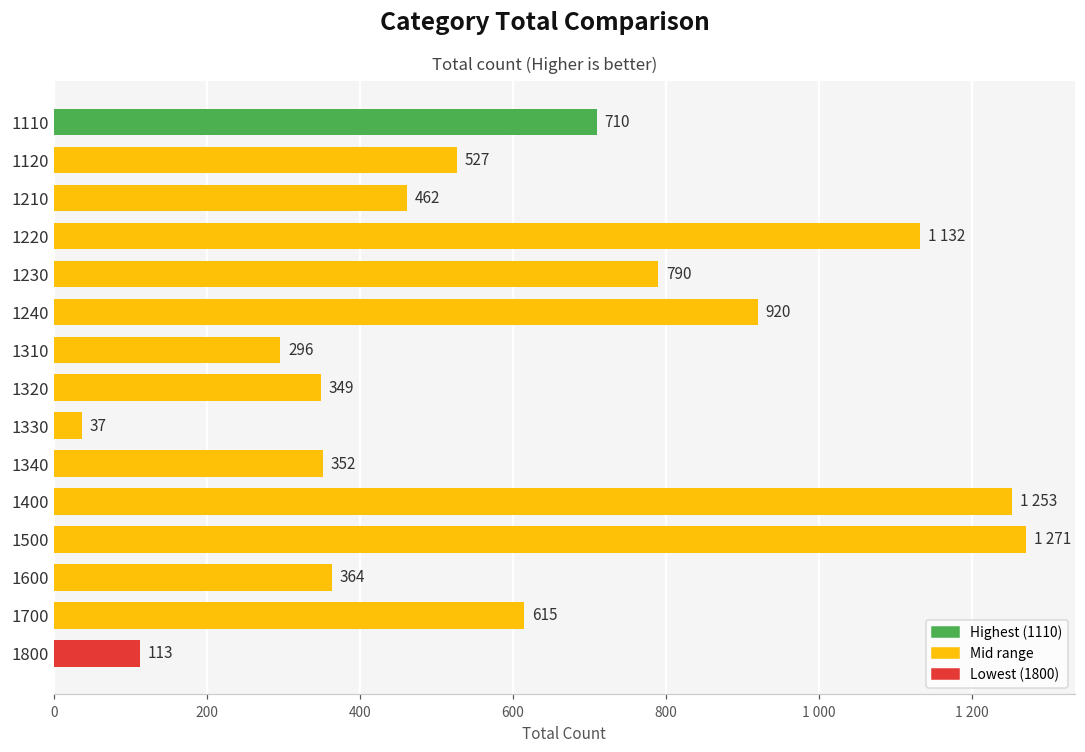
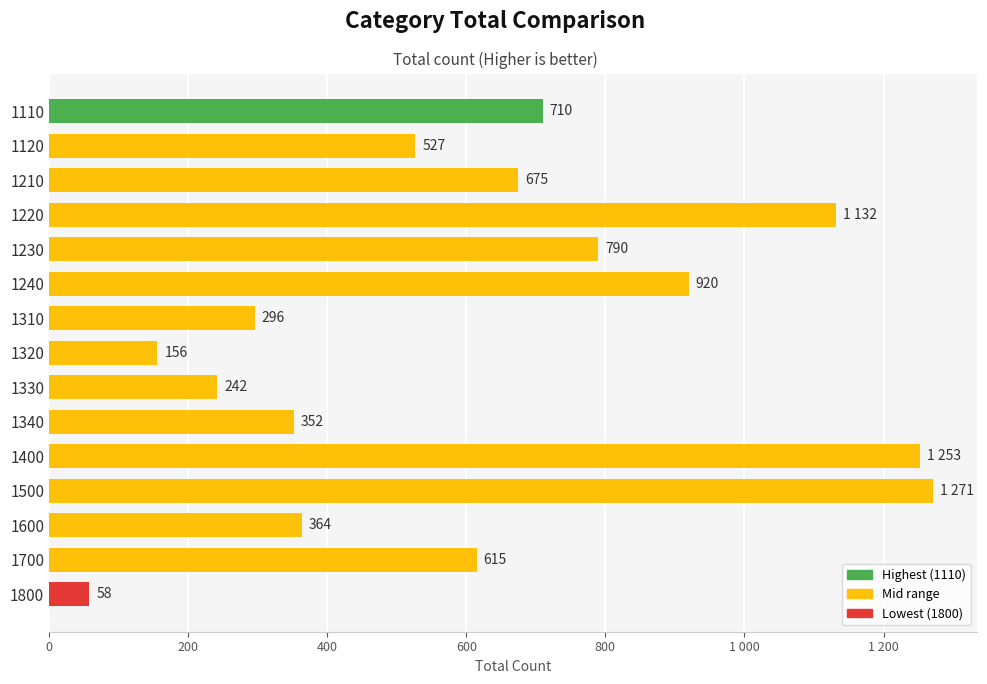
1210: 462 -> 675
1320: 349 -> 156
1330: 37 -> 242
1800: 113 -> 58
